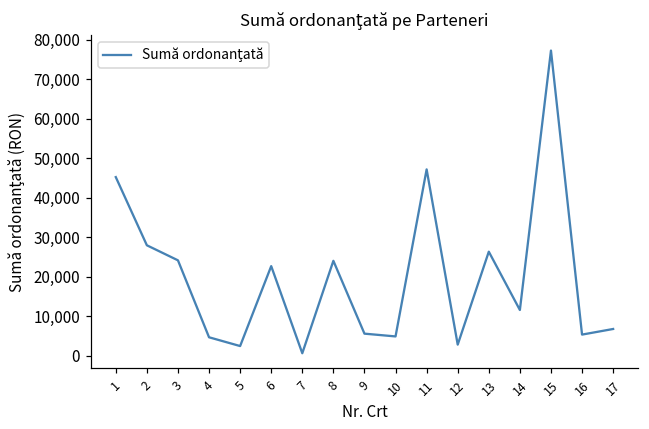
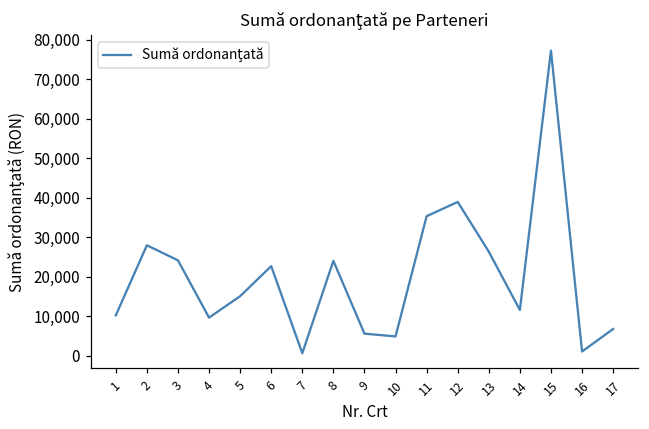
1: 45,000 -> 10,000
4: 5,000 -> 10,000
5: 2,000 -> 15,000
11: 47,000 -> 35,000
12: 3,000 -> 39,000
16: 5,000 -> 1,000
